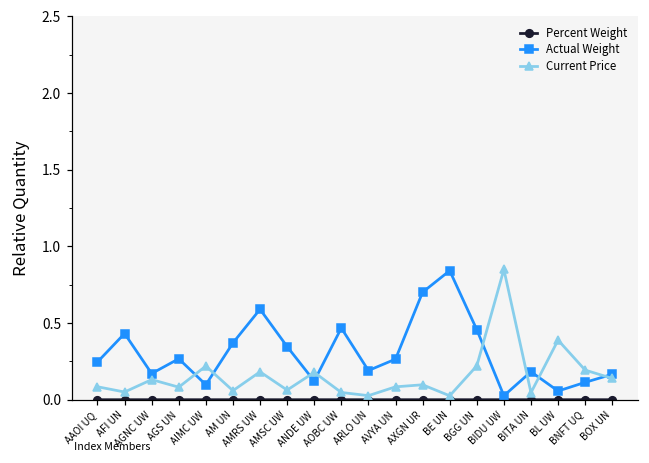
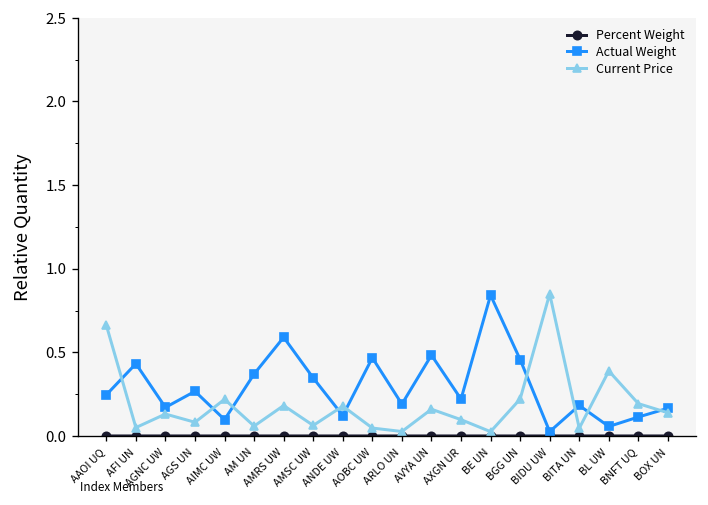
Current Price, AAOI UQ: 0.09 -> 0.66
Actual Weight, AVYA UN: 0.27 -> 0.48
Current Price, AVYA UN: 0.08 -> 0.16
Actual Weight, AXGN UR: 0.70 -> 0.22
